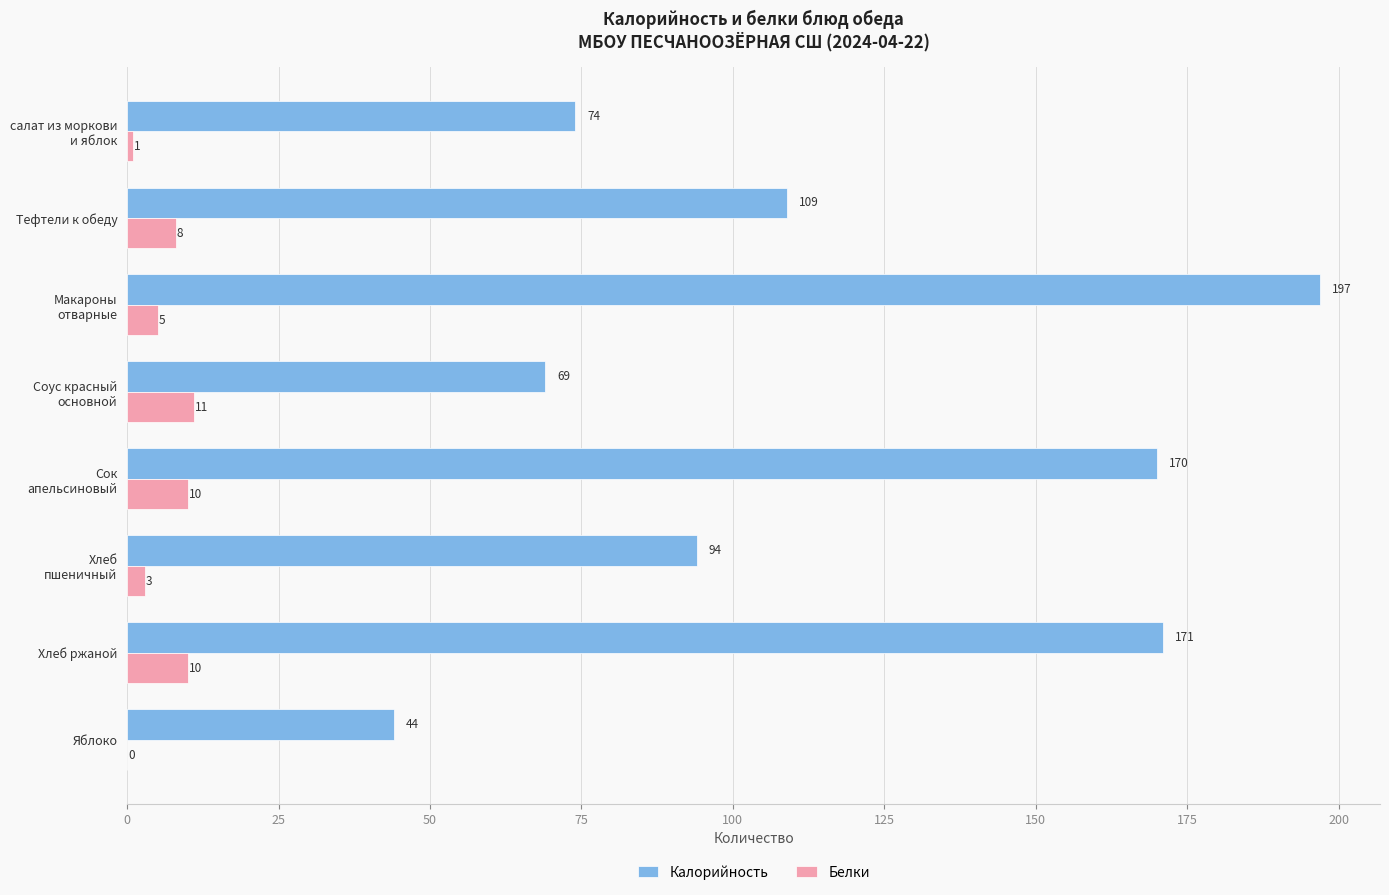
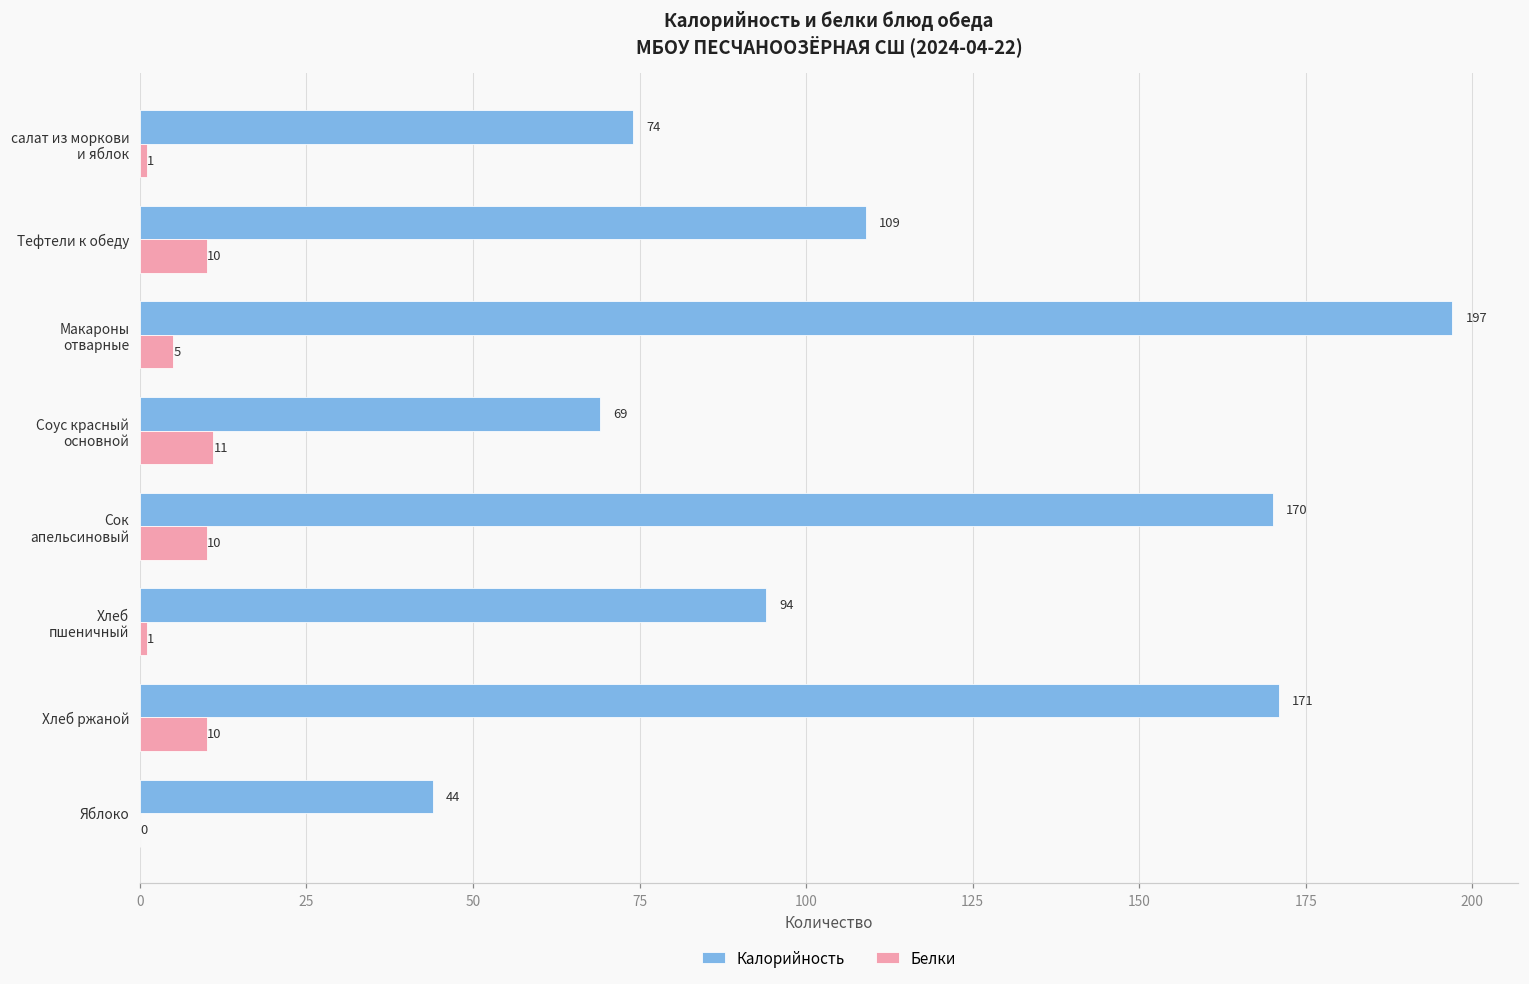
Белки, Тефтели к обеду: 8 -> 10
Белки, Хлеб пшеничный: 3 -> 1
